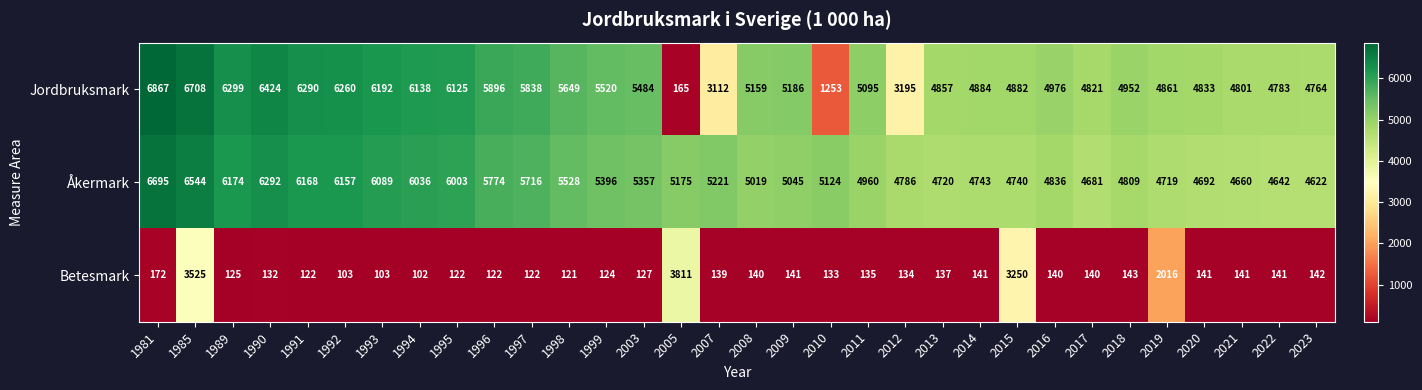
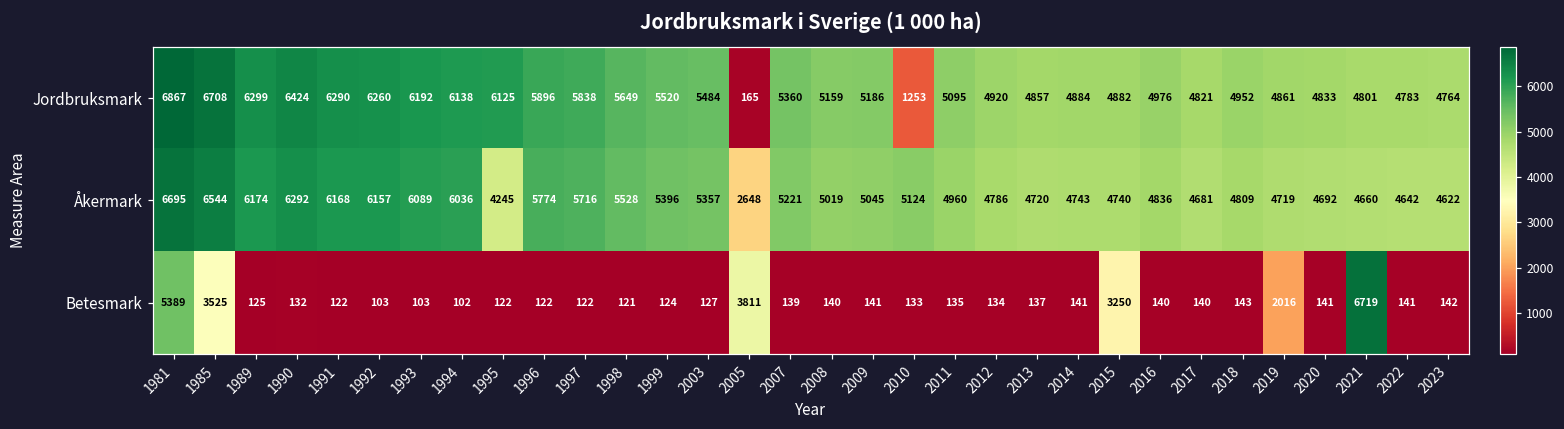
Jordbruksmark, 2007: 3112 -> 5360
Jordbruksmark, 2012: 3195 -> 4920
Åkermark, 1995: 6003 -> 4245
Åkermark, 2005: 5175 -> 2648
Betesmark, 1981: 172 -> 5389
Betesmark, 2021: 141 -> 6719
